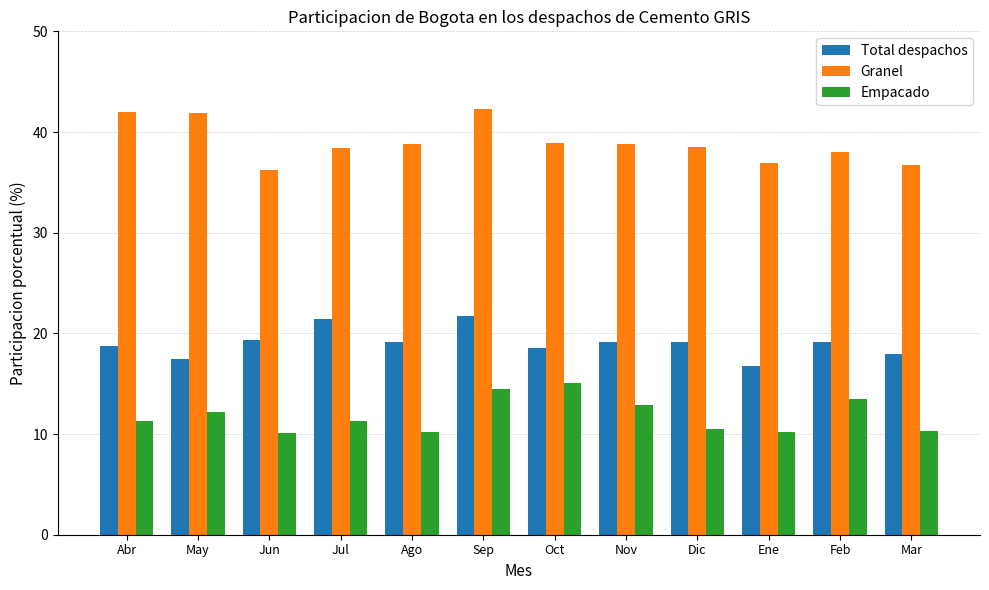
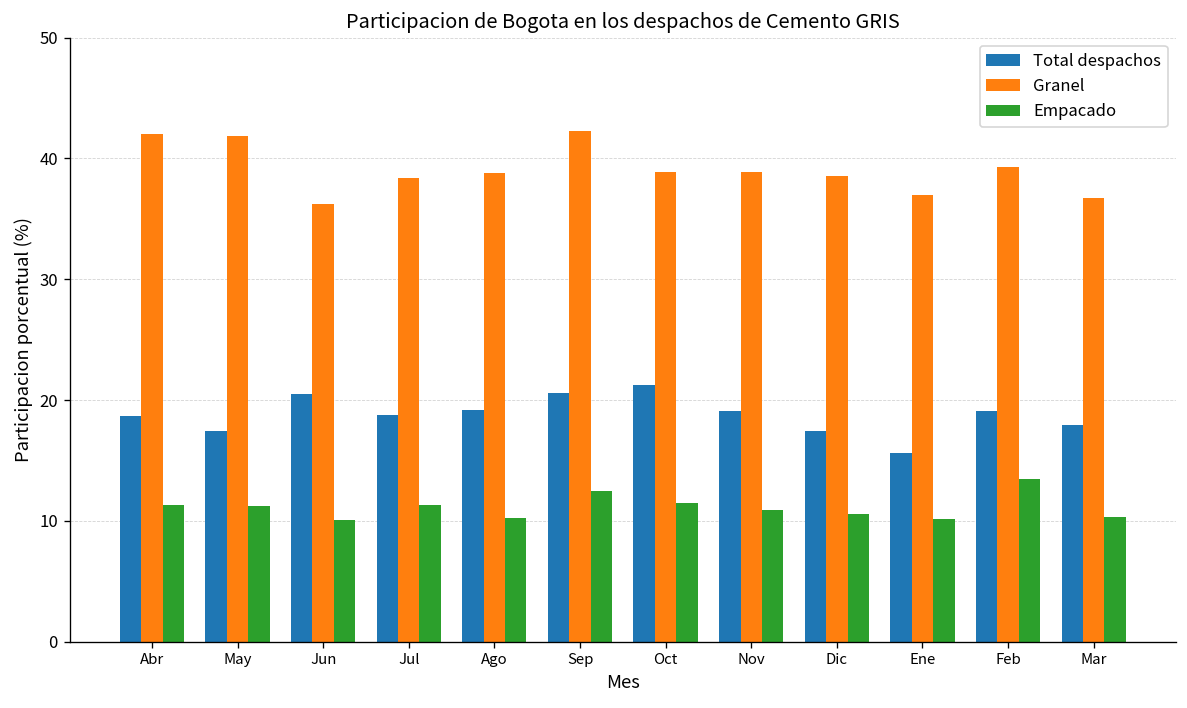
Empacado, May: 12.2 -> 11.2
Total despachos, Jun: 19.4 -> 20.5
Total despachos, Jul: 21.4 -> 18.8
Total despachos, Sep: 21.7 -> 20.5
Empacado, Sep: 14.5 -> 12.4
Total despachos, Oct: 18.6 -> 21.3
Empacado, Oct: 15.0 -> 11.4
Empacado, Nov: 12.9 -> 10.9
Total despachos, Dic: 19.1 -> 17.4
Total despachos, Ene: 16.8 -> 15.7
Granel, Feb: 38.1 -> 39.3
